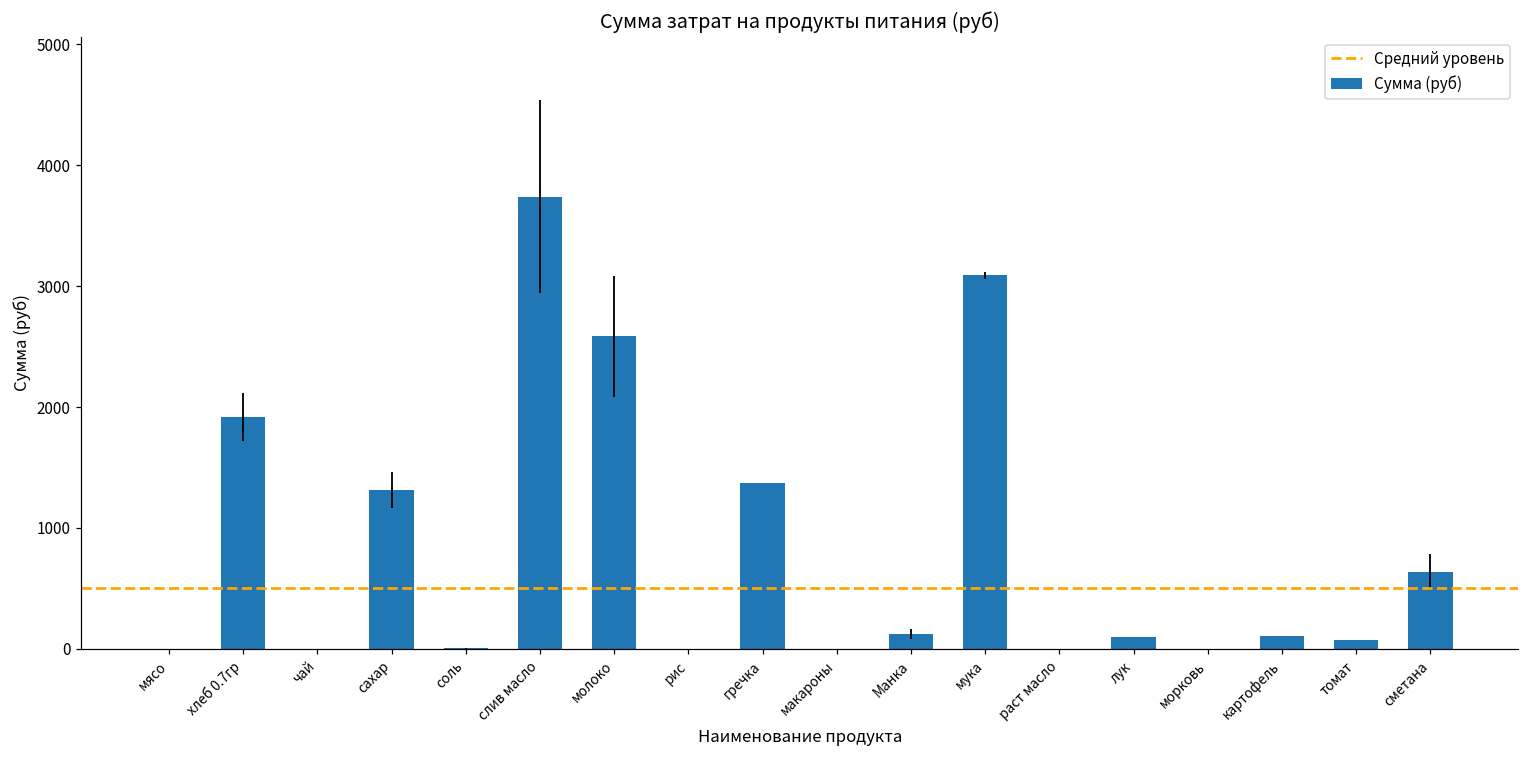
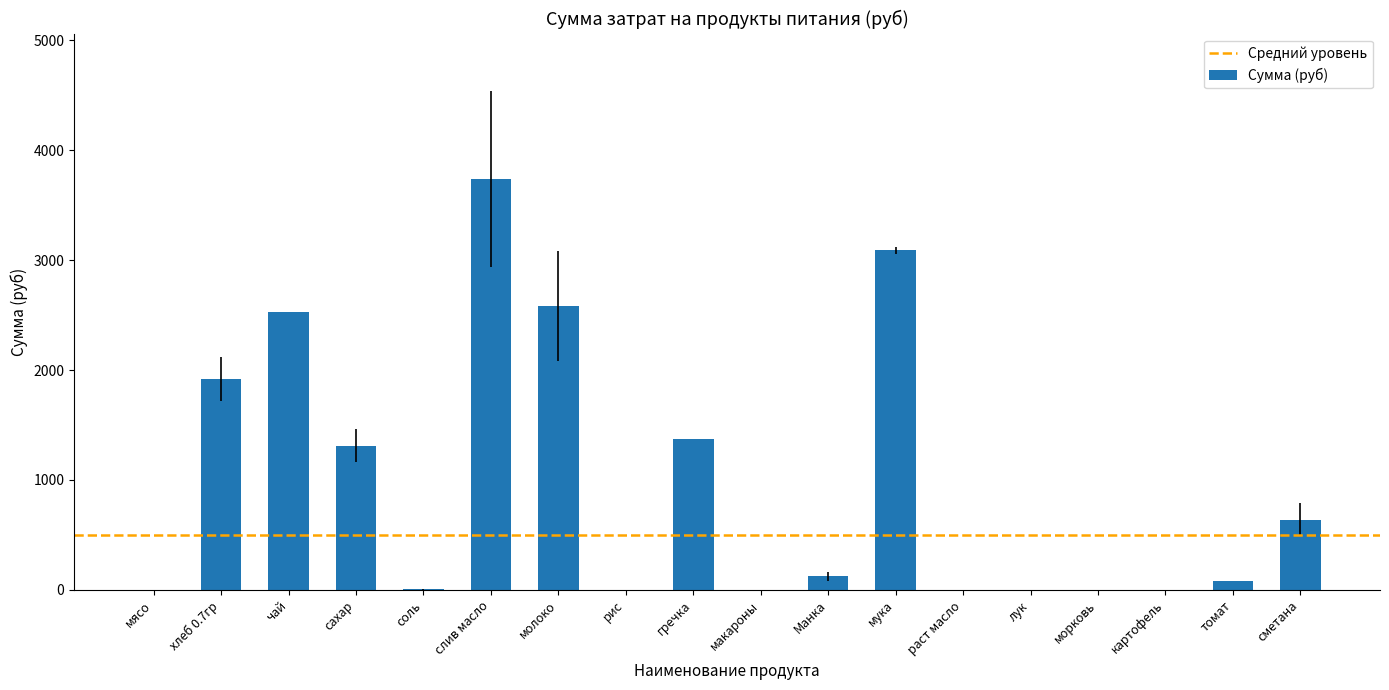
чай: 0 -> 2530
лук: 100 -> 0
картофель: 110 -> 0
